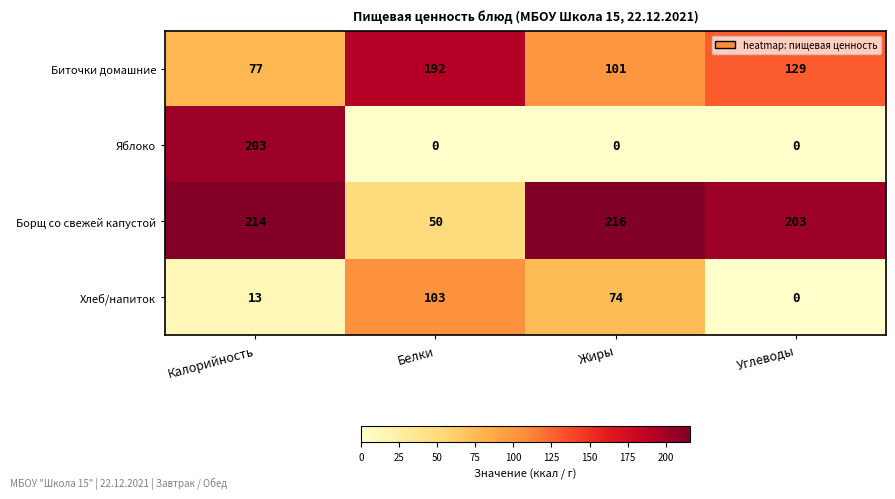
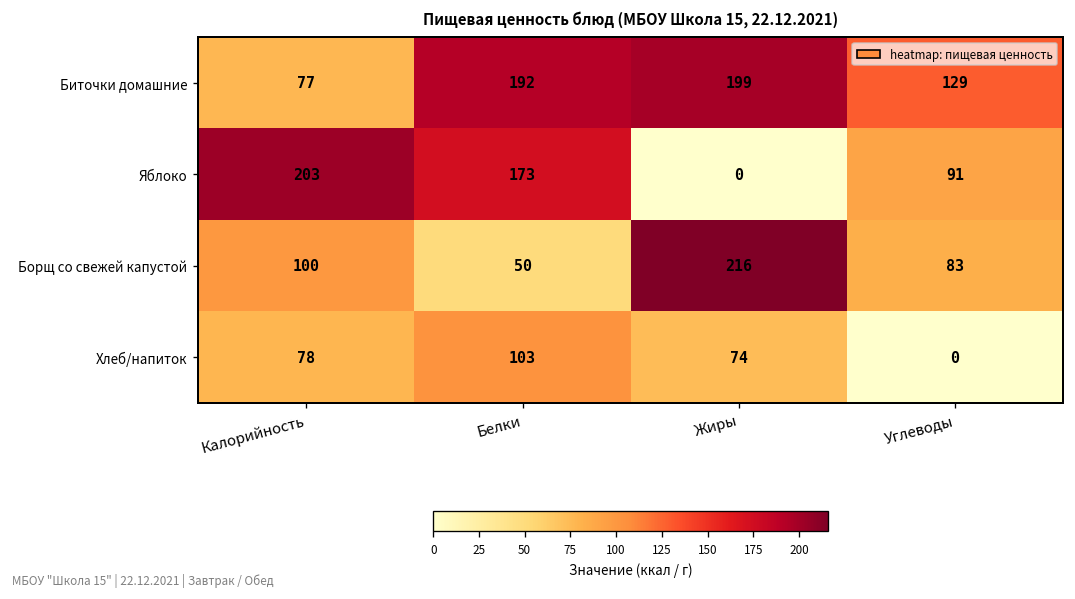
Биточки домашние, Жиры: 101 -> 199
Яблоко, Белки: 0 -> 173
Яблоко, Углеводы: 0 -> 91
Борщ со свежей капустой, Калорийность: 214 -> 100
Борщ со свежей капустой, Углеводы: 203 -> 83
Хлеб/напиток, Калорийность: 13 -> 78
